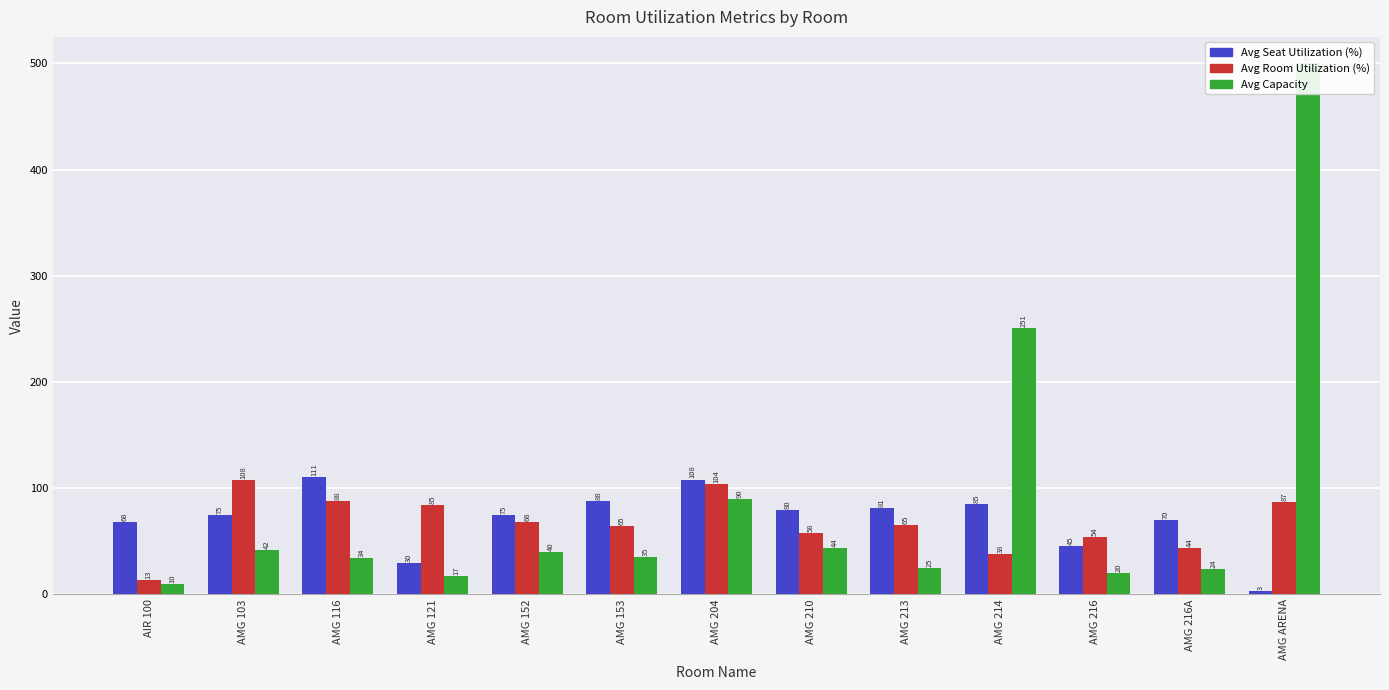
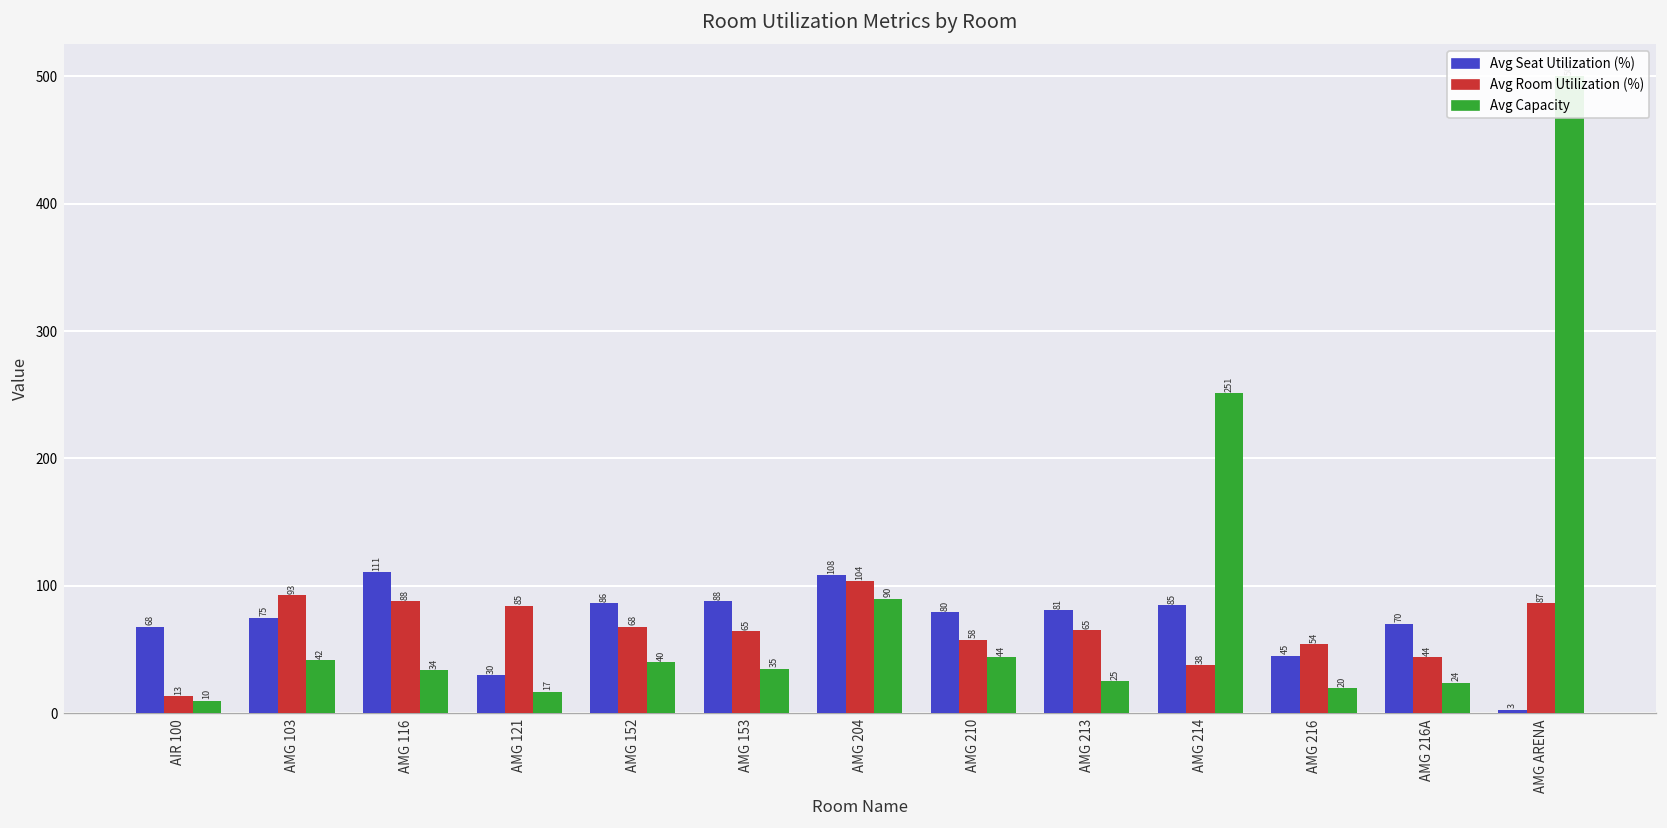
Avg Room Utilization (%), AMG 103: 108 -> 93
Avg Seat Utilization (%), AMG 152: 75 -> 86
